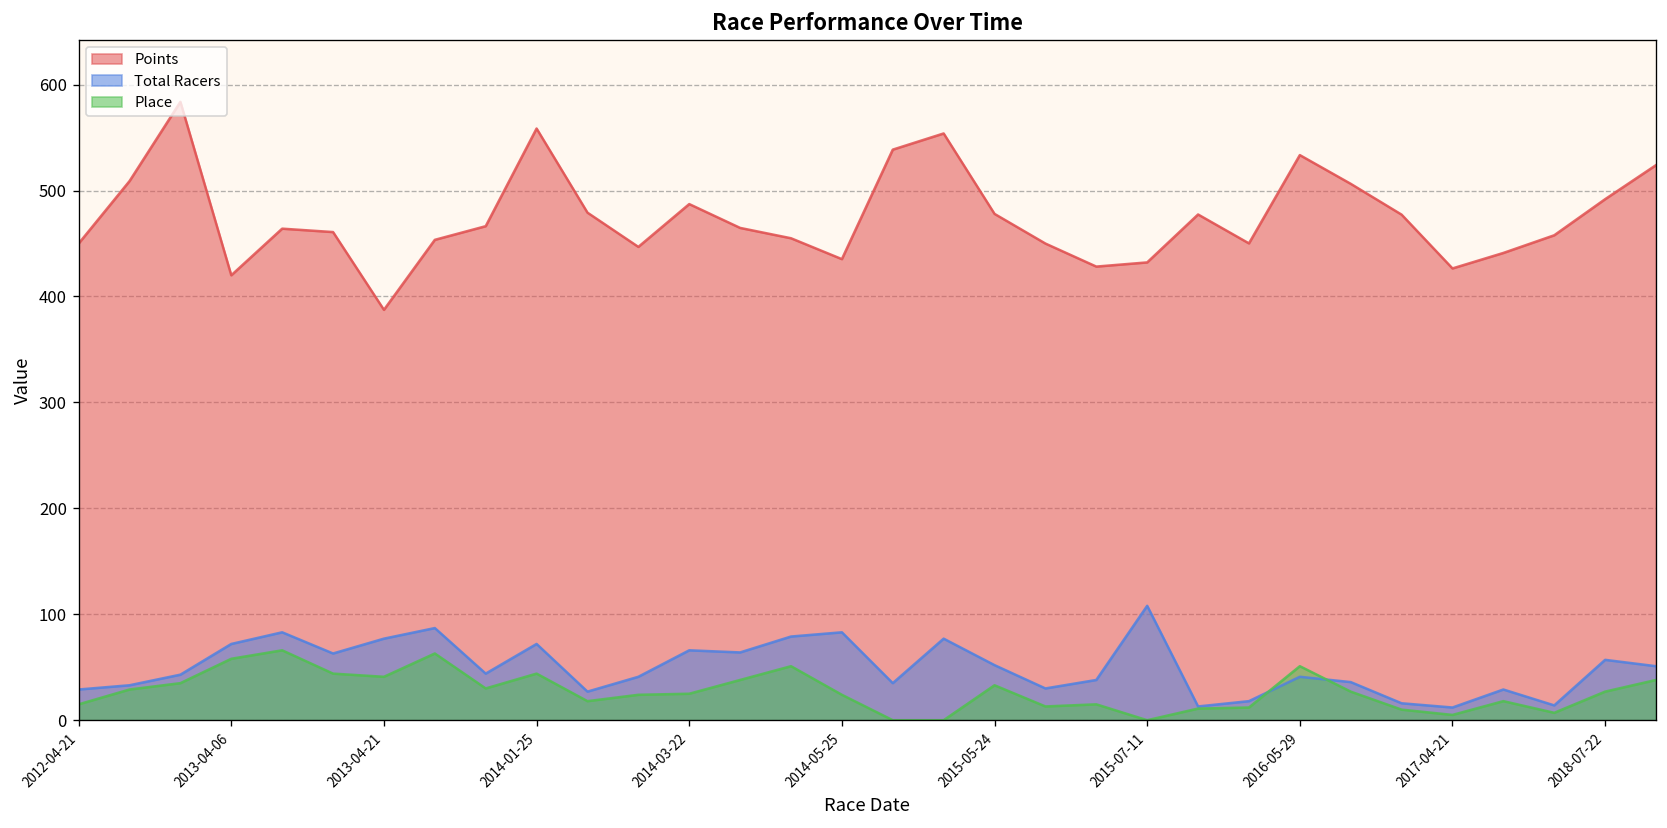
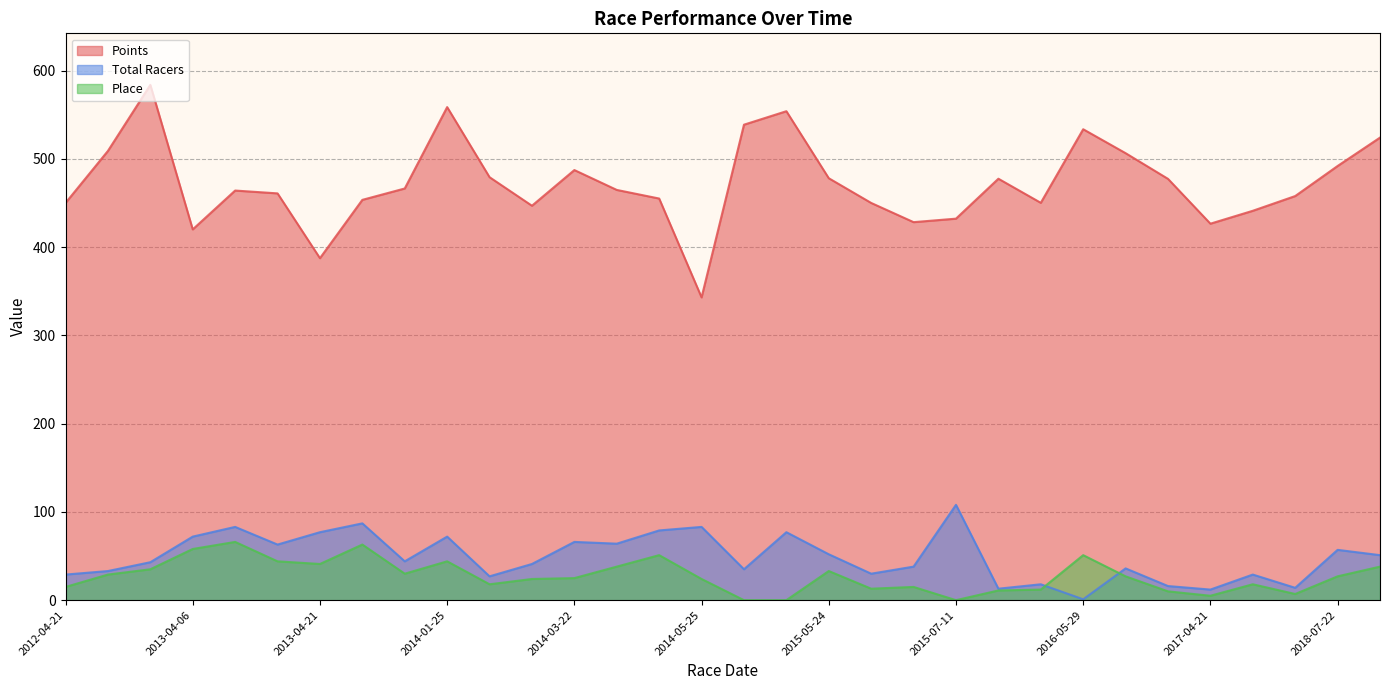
Points, 2014-05-25: 440 -> 340
Total Racers, 2016-05-29: 40 -> 0
